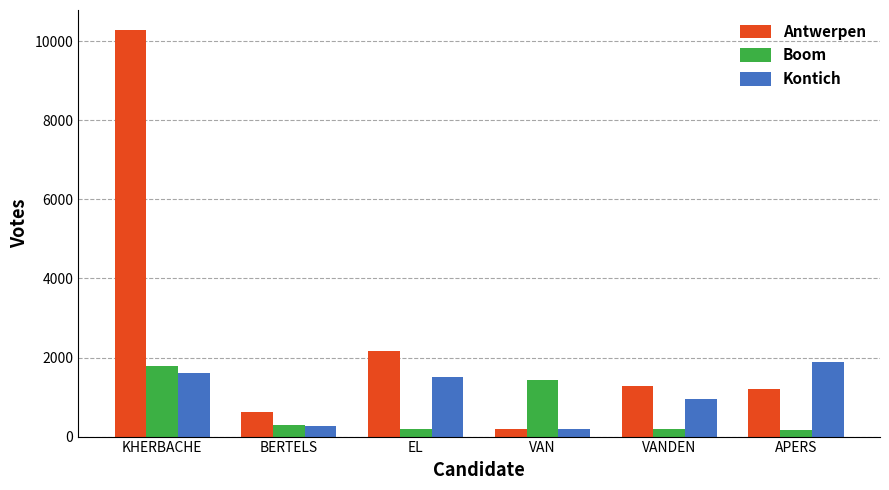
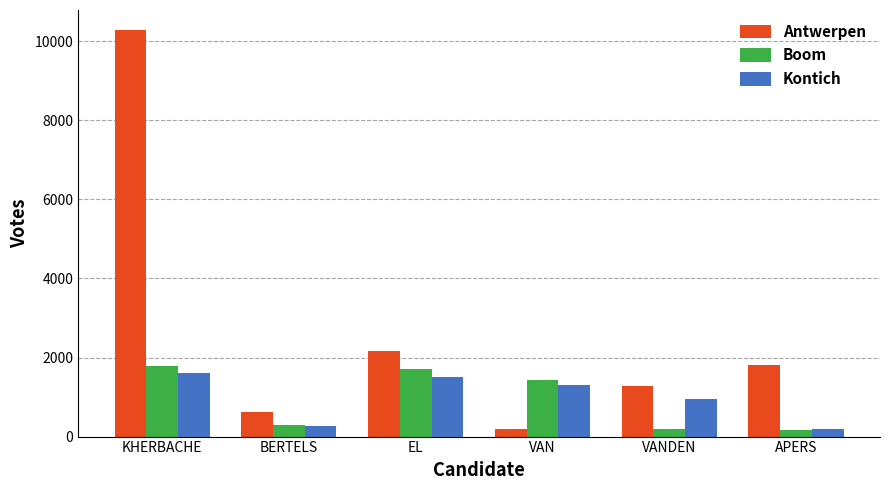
Boom, EL: 200 -> 1700
Kontich, VAN: 200 -> 1300
Antwerpen, APERS: 1200 -> 1800
Kontich, APERS: 1900 -> 200
